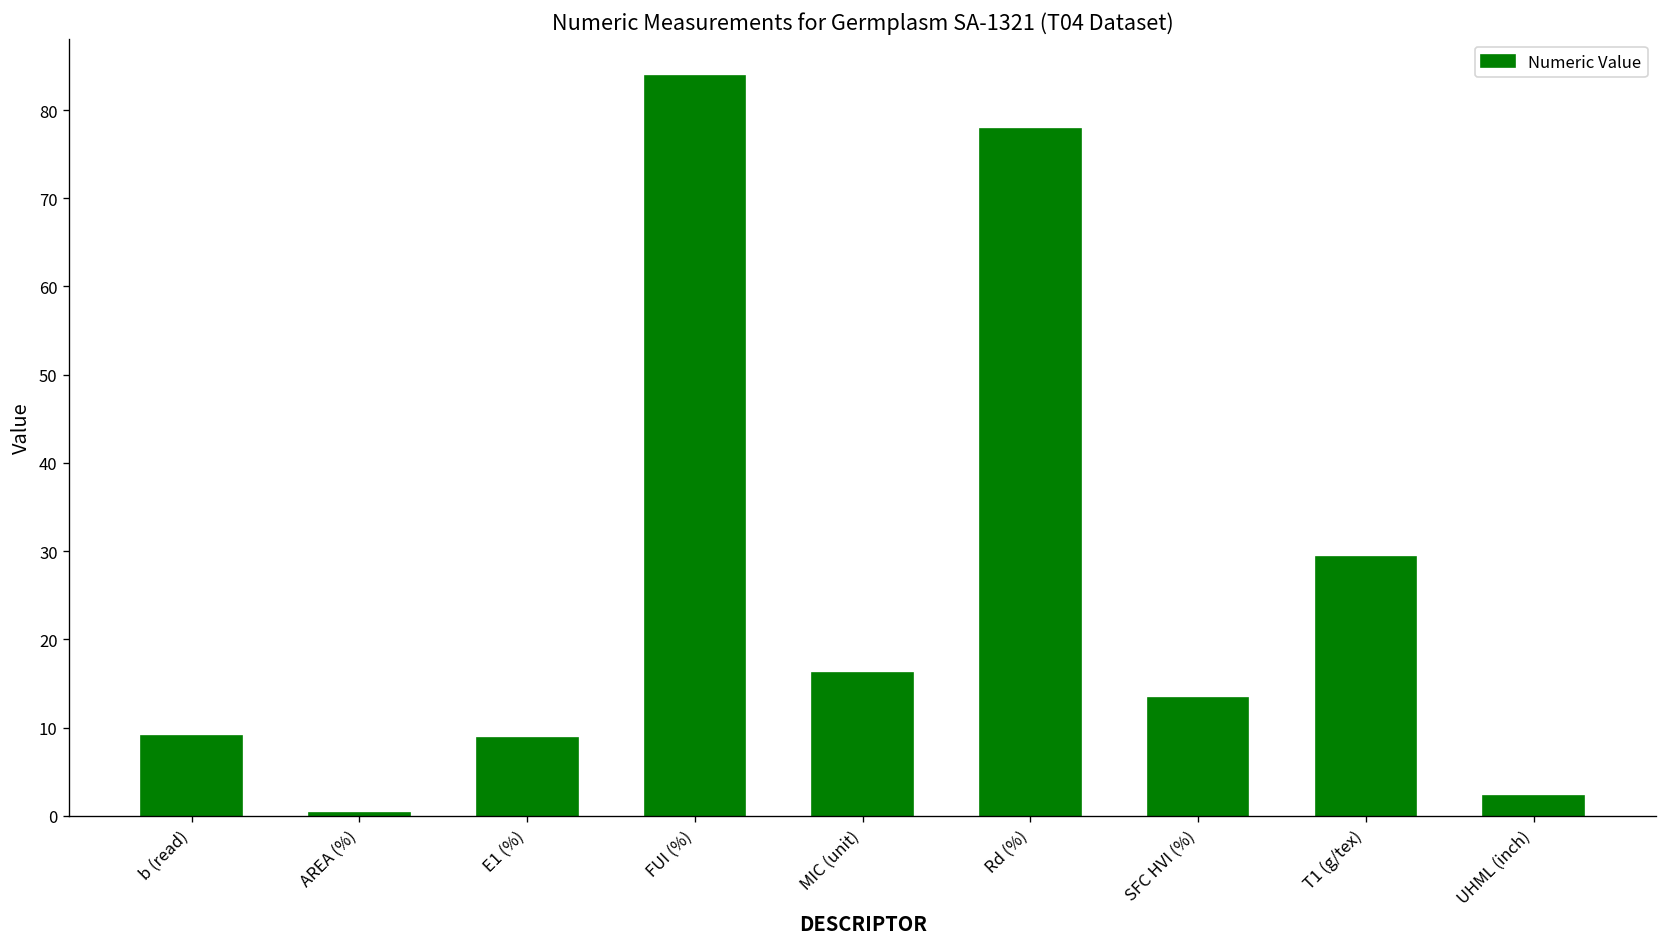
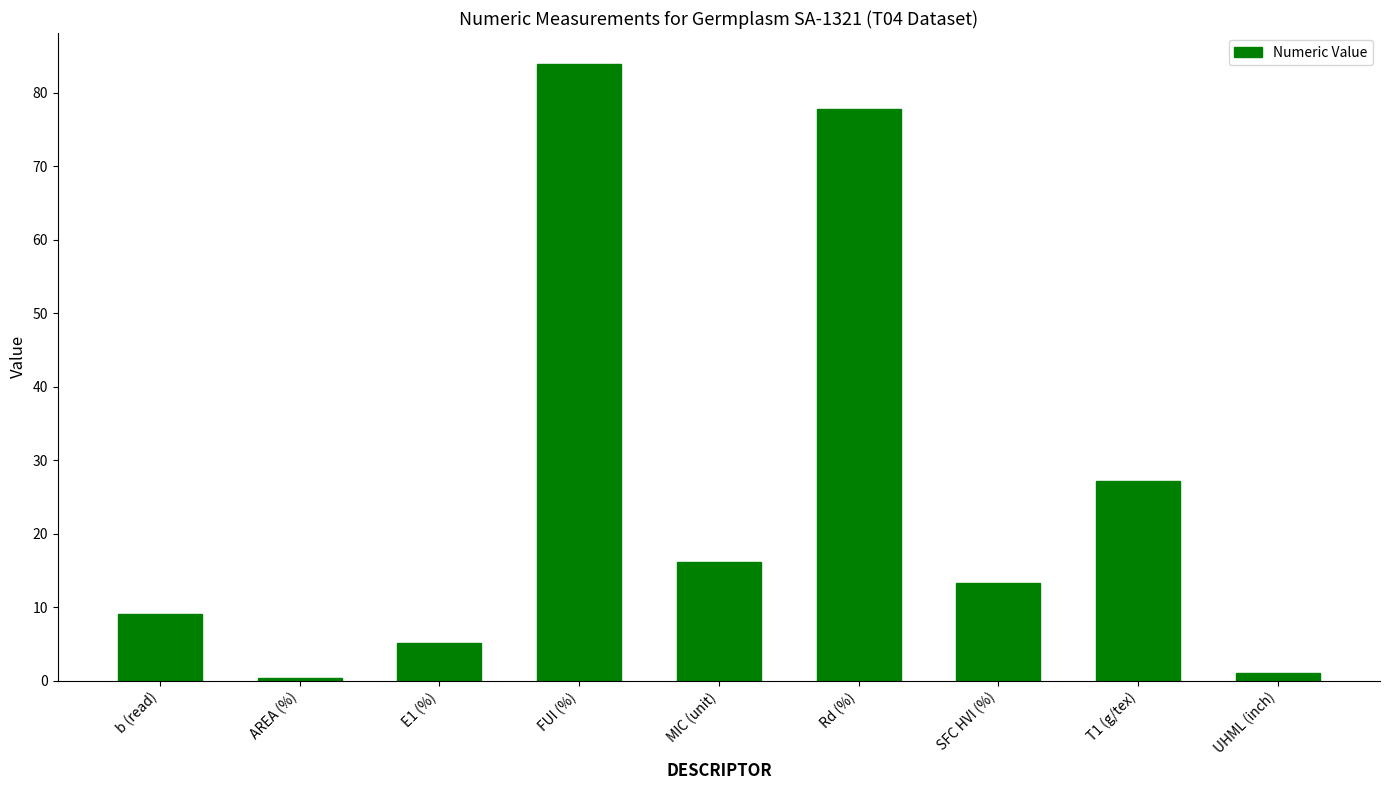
E1 (%): 9 -> 5
T1 (g/tex): 29 -> 27
UHML (inch): 2 -> 1
